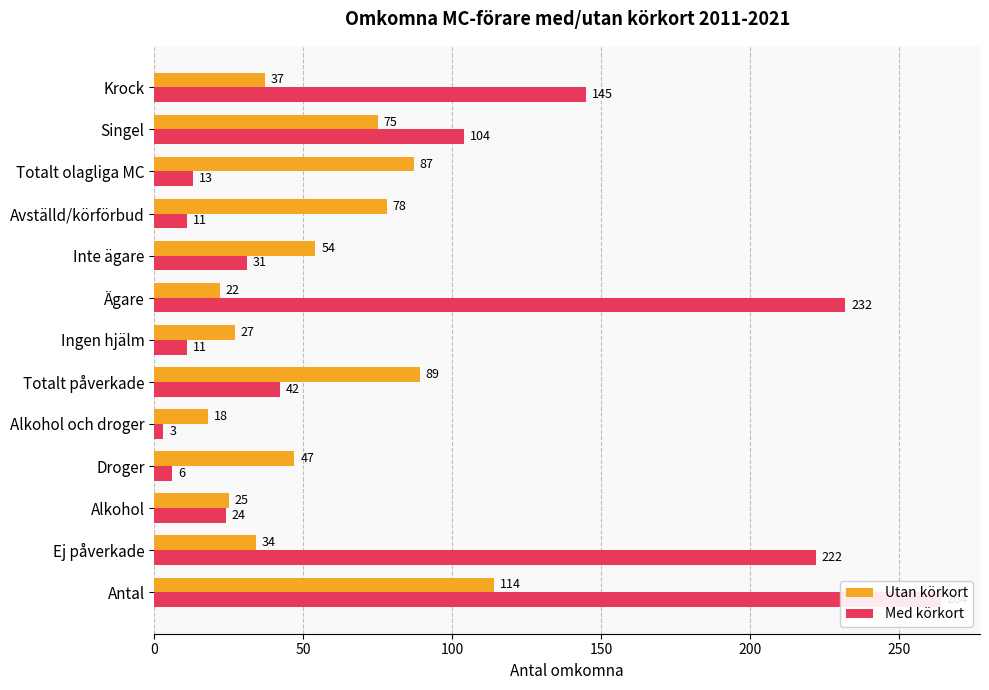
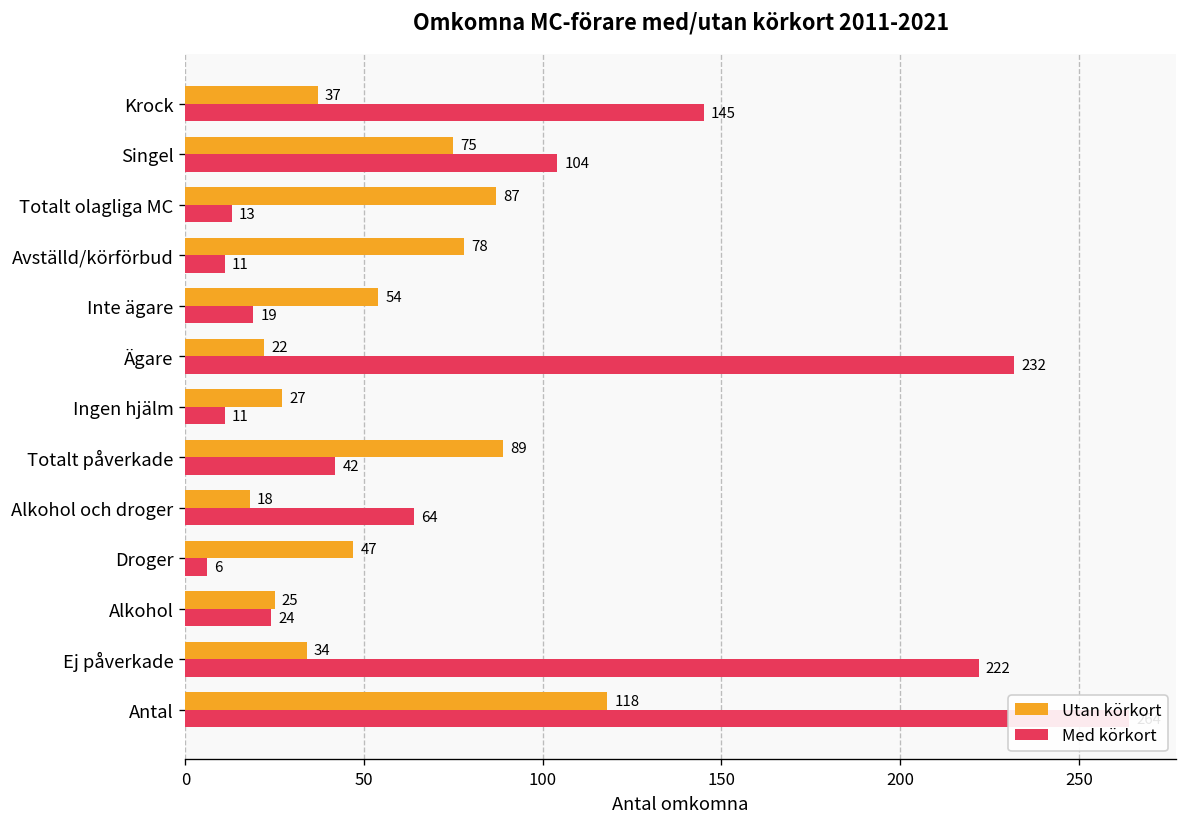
Med körkort, Inte ägare: 31 -> 19
Med körkort, Alkohol och droger: 3 -> 64
Utan körkort, Antal: 114 -> 118
